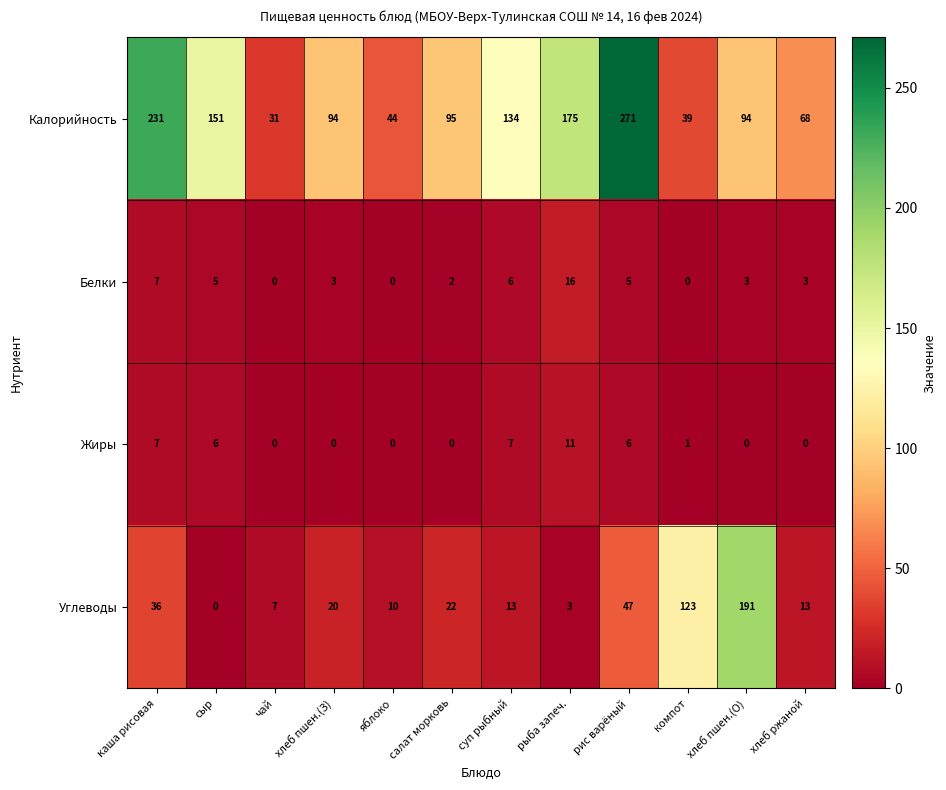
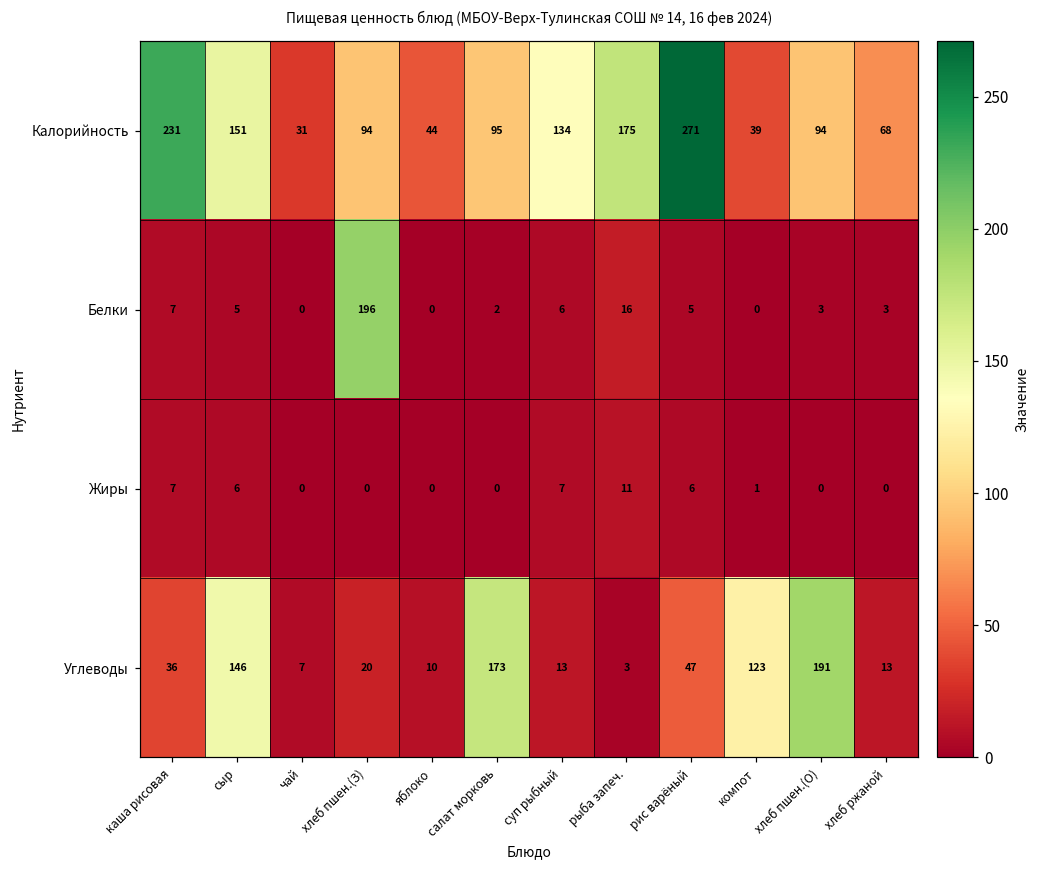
Белки, хлеб пшен.(З): 3 -> 196
Углеводы, сыр: 0 -> 146
Углеводы, салат морковь: 22 -> 173
